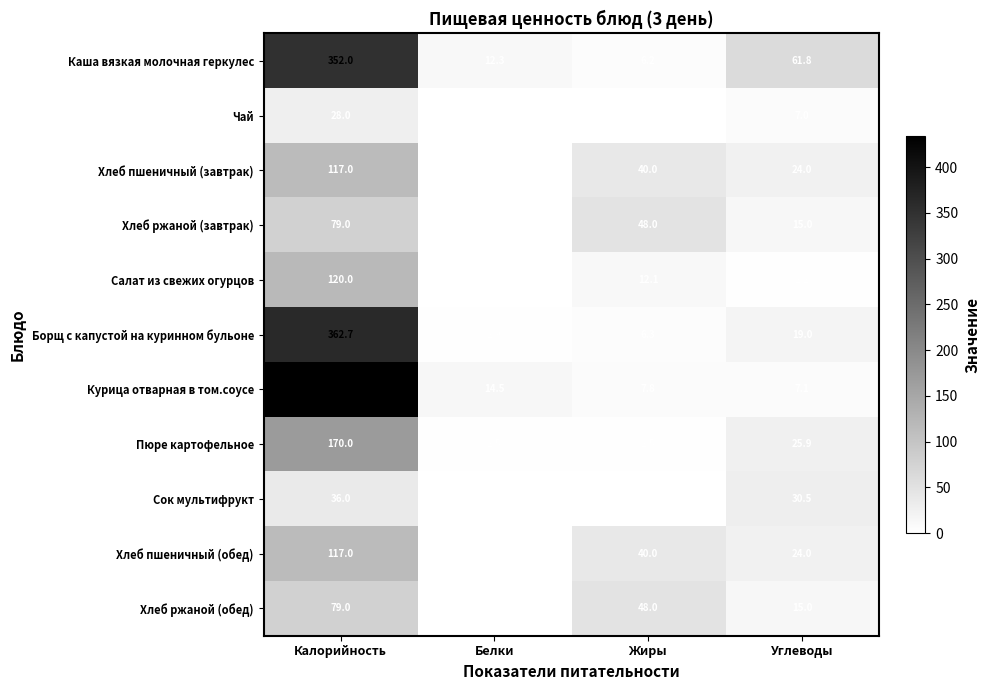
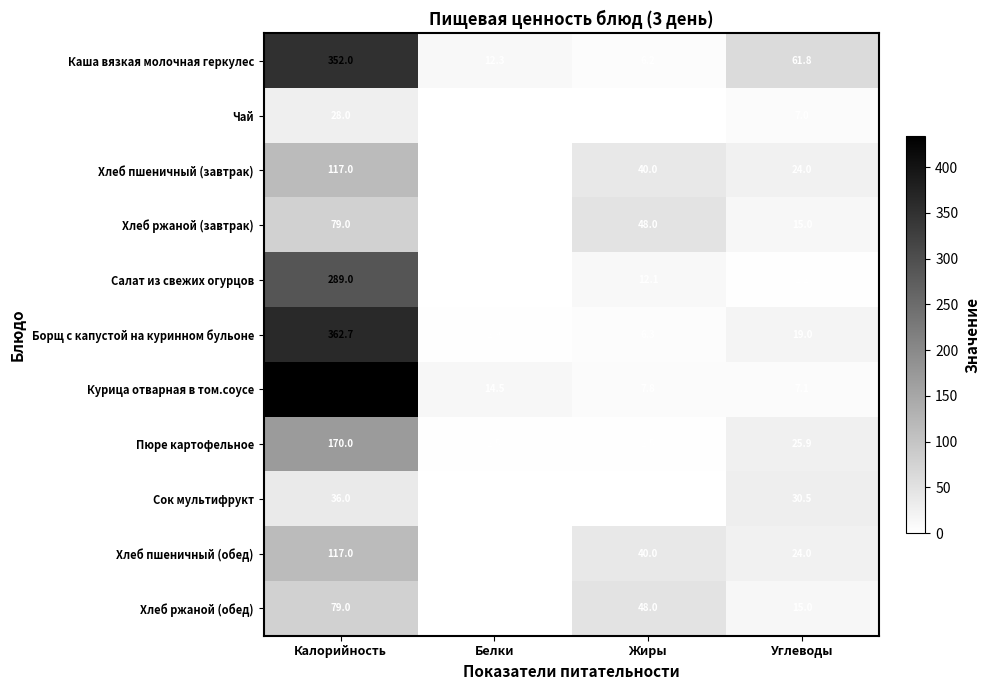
Салат из свежих огурцов, Калорийность: 120.0 -> 289.0
